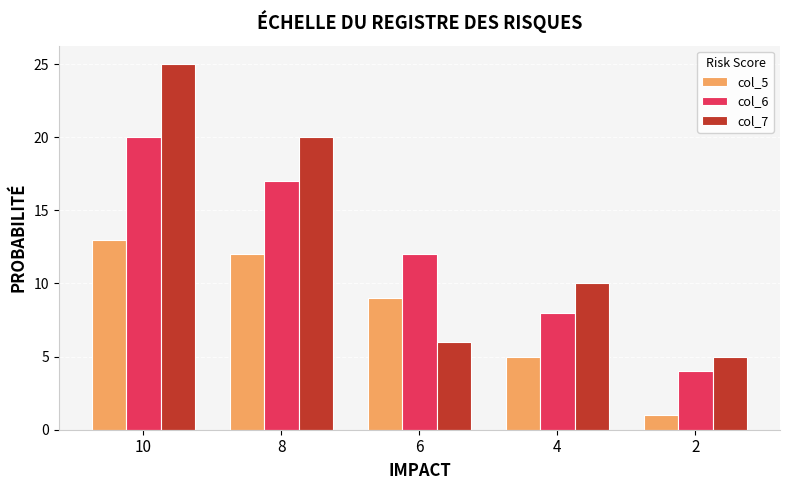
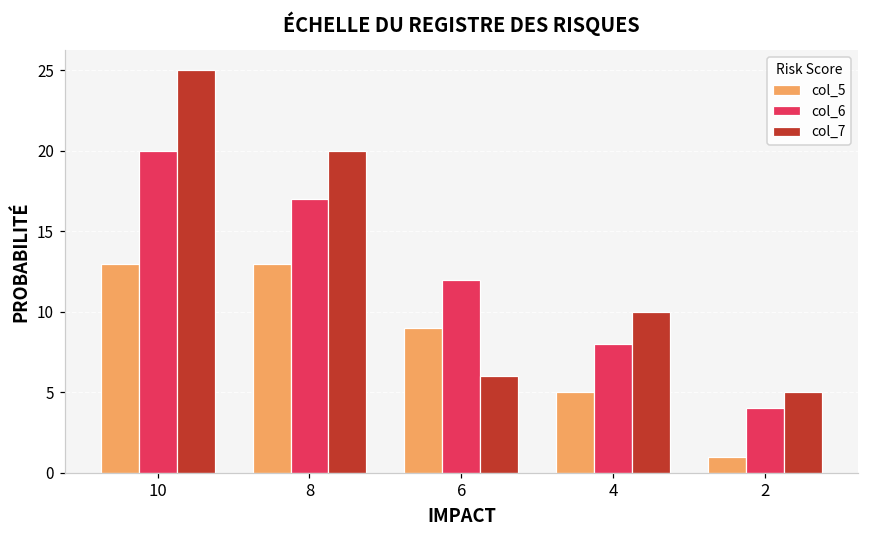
col_5, 8: 12 -> 13
